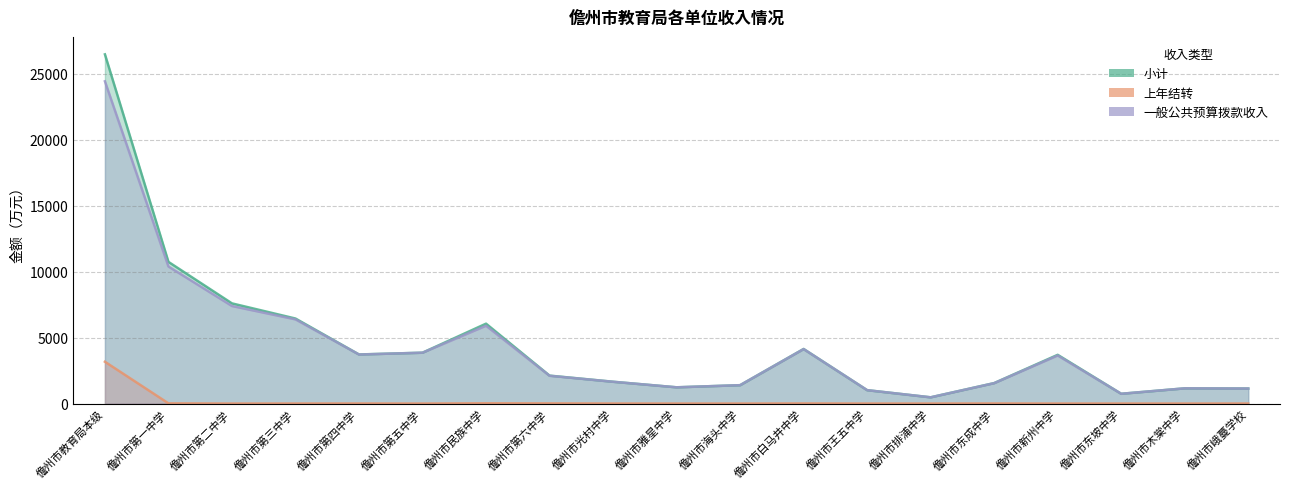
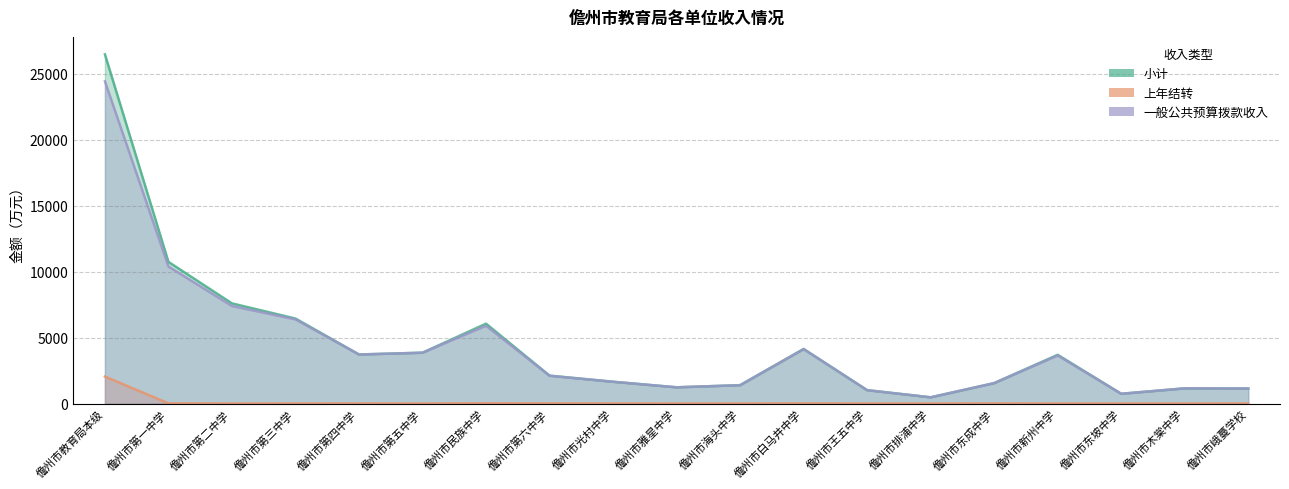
上年结转, 儋州市教育局本级: 3200 -> 2000
